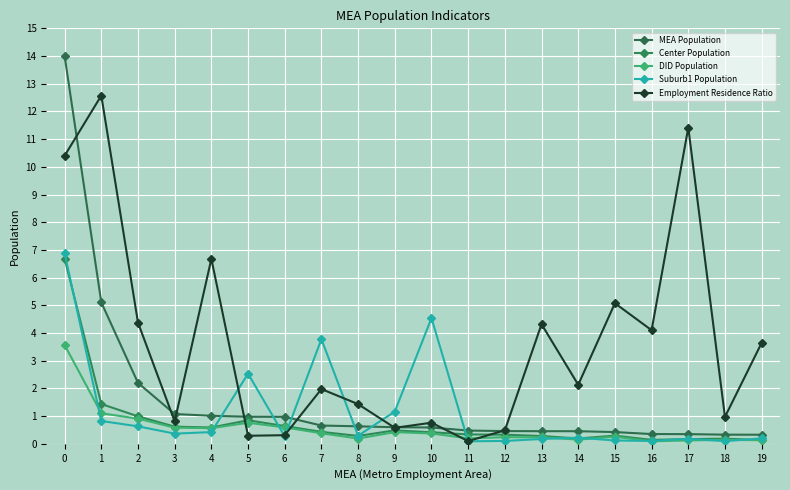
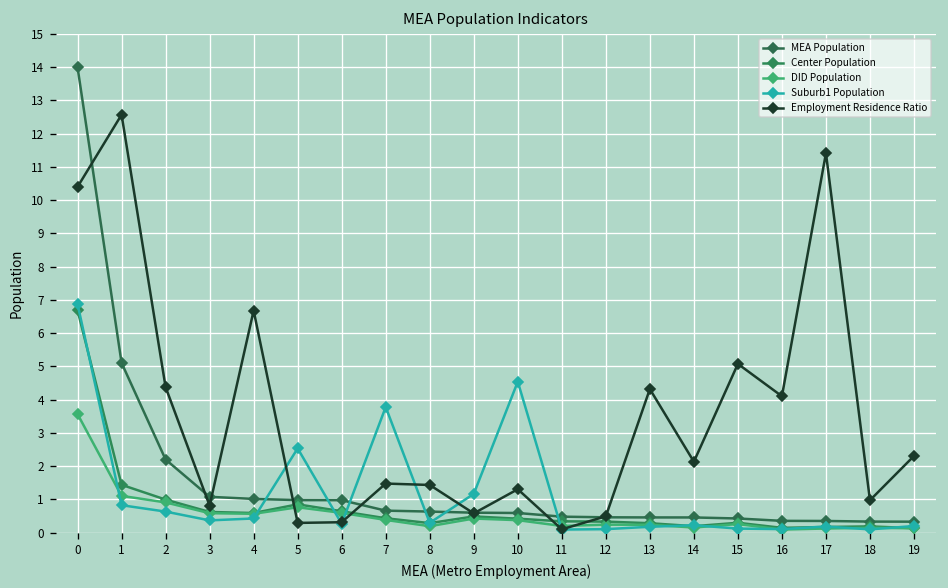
Employment Residence Ratio, 7: 2.0 -> 1.5
Employment Residence Ratio, 10: 0.8 -> 1.3
Employment Residence Ratio, 19: 3.6 -> 2.3
